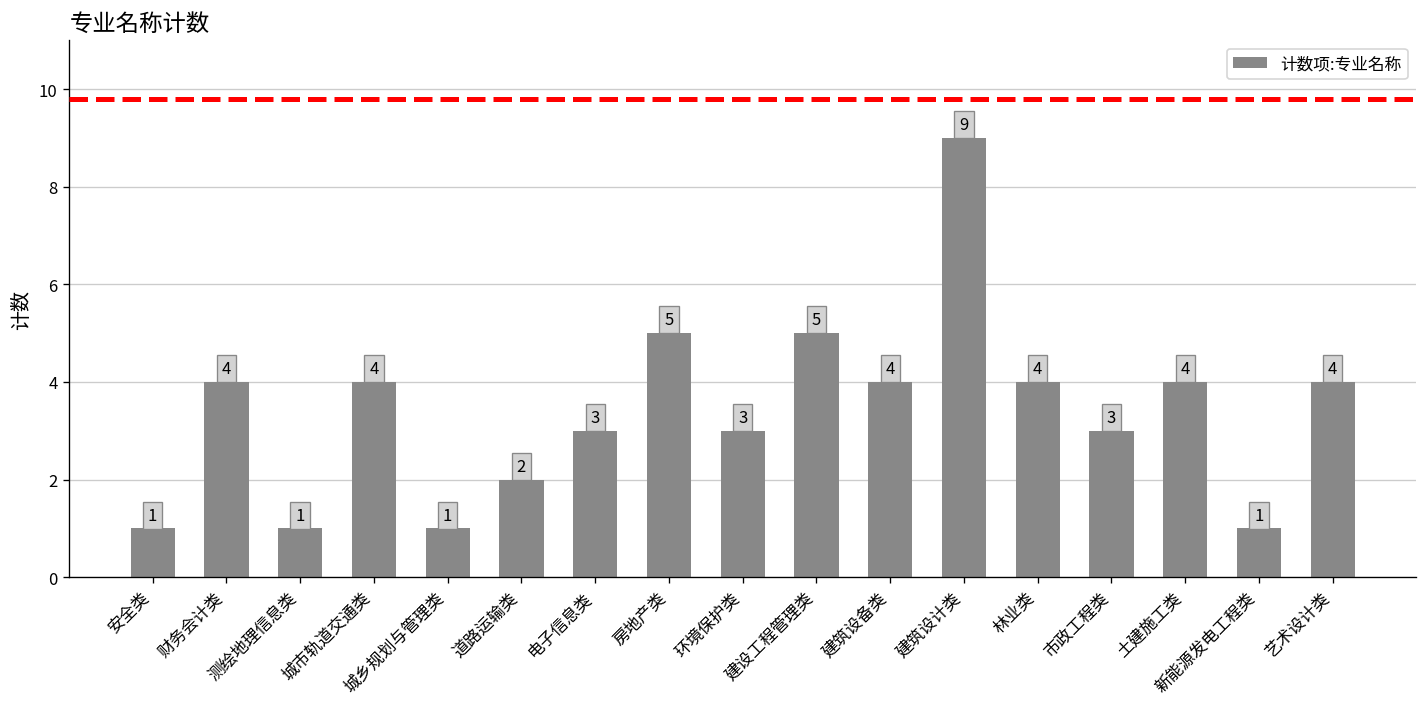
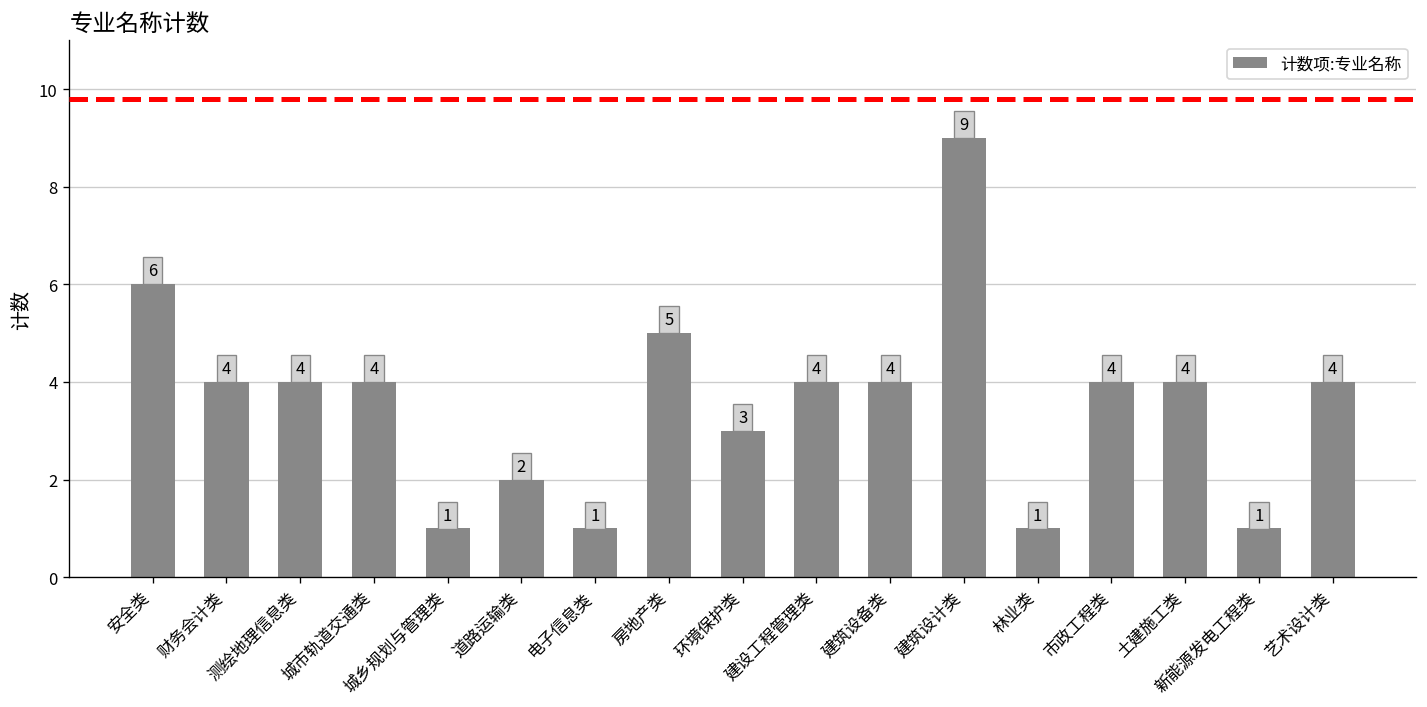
安全类: 1 -> 6
测绘地理信息类: 1 -> 4
电子信息类: 3 -> 1
建设工程管理类: 5 -> 4
林业类: 4 -> 1
市政工程类: 3 -> 4
